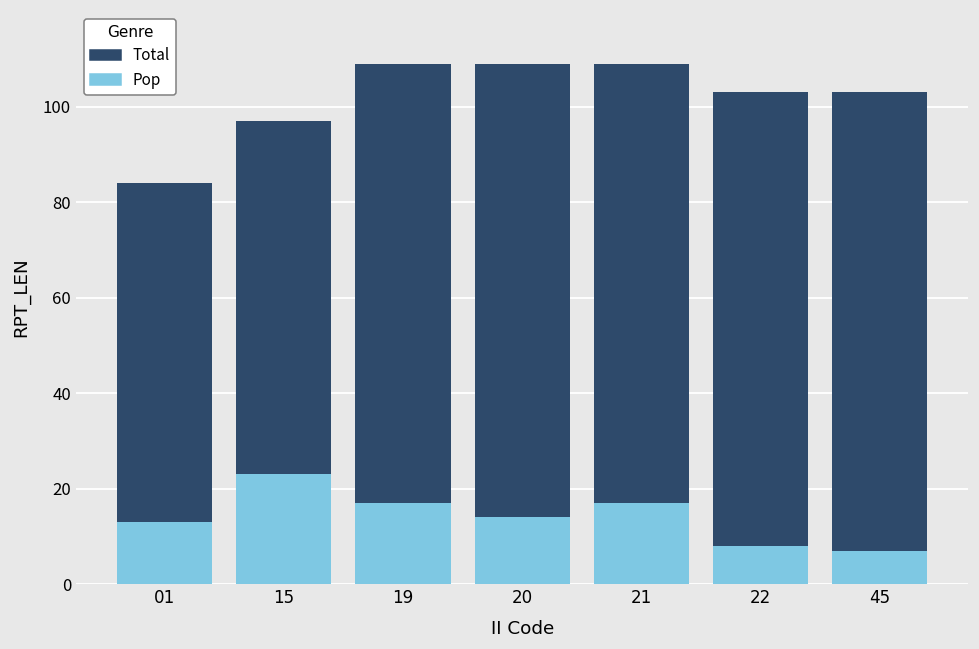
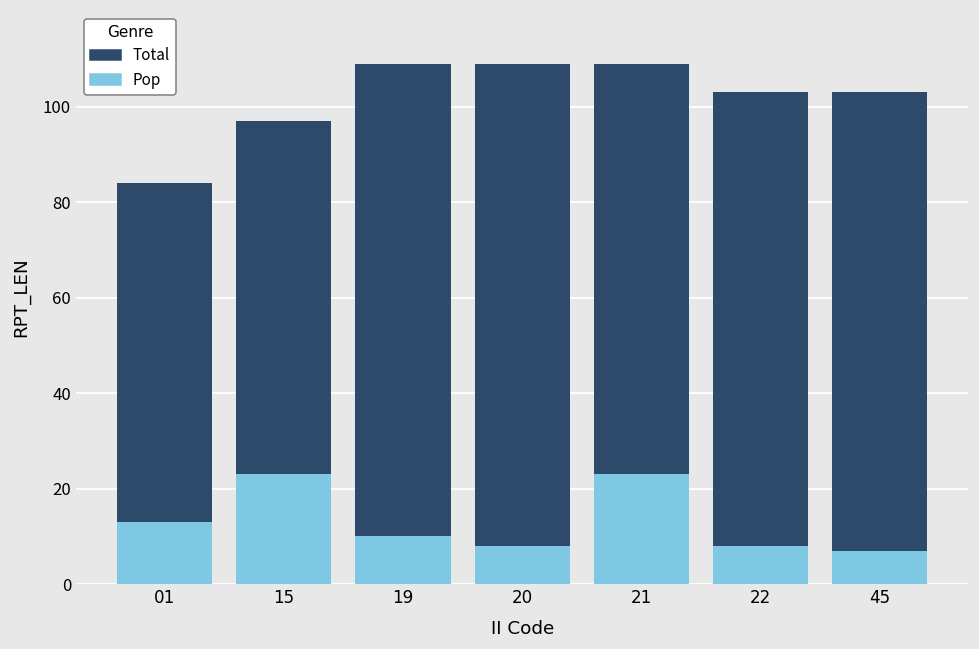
Pop, 19: 17 -> 10
Pop, 20: 14 -> 8
Pop, 21: 17 -> 23
